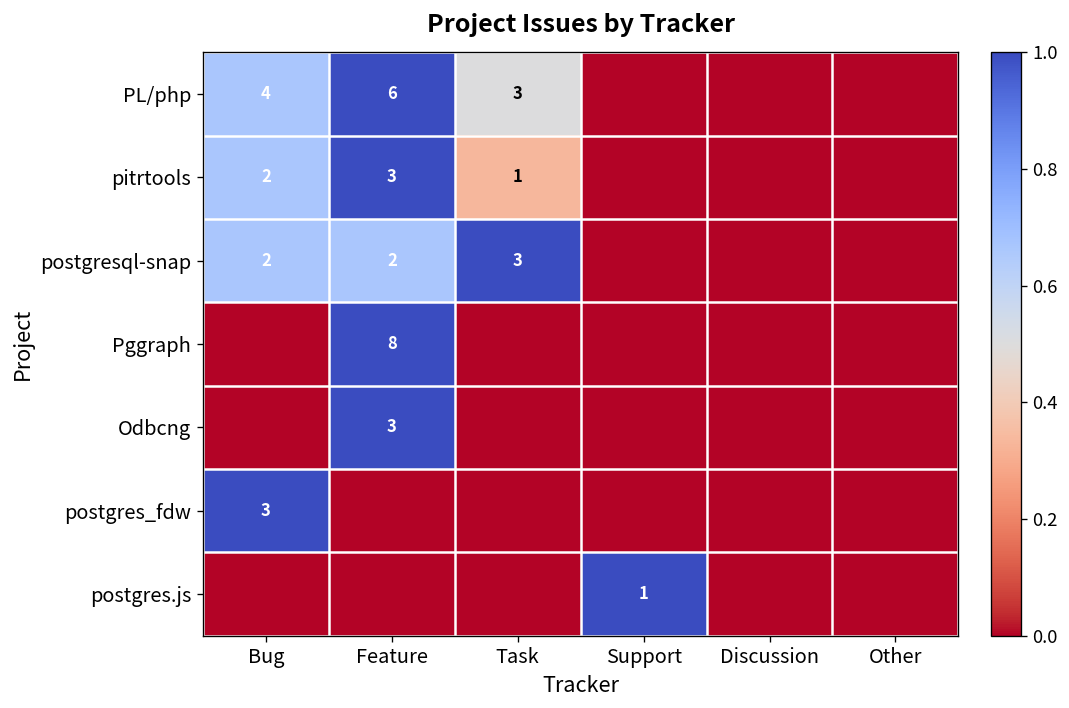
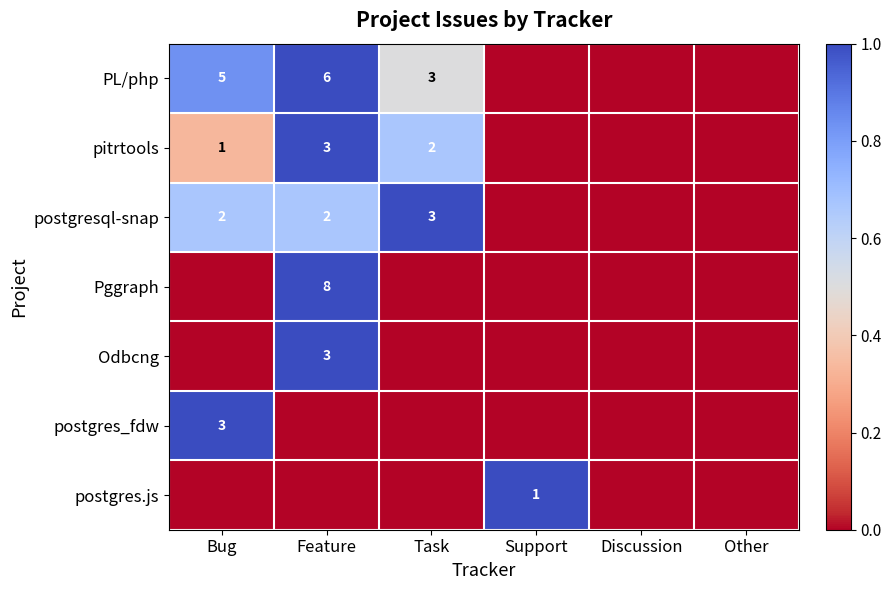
PL/php, Bug: 4 -> 5
pitrtools, Bug: 2 -> 1
pitrtools, Task: 1 -> 2
